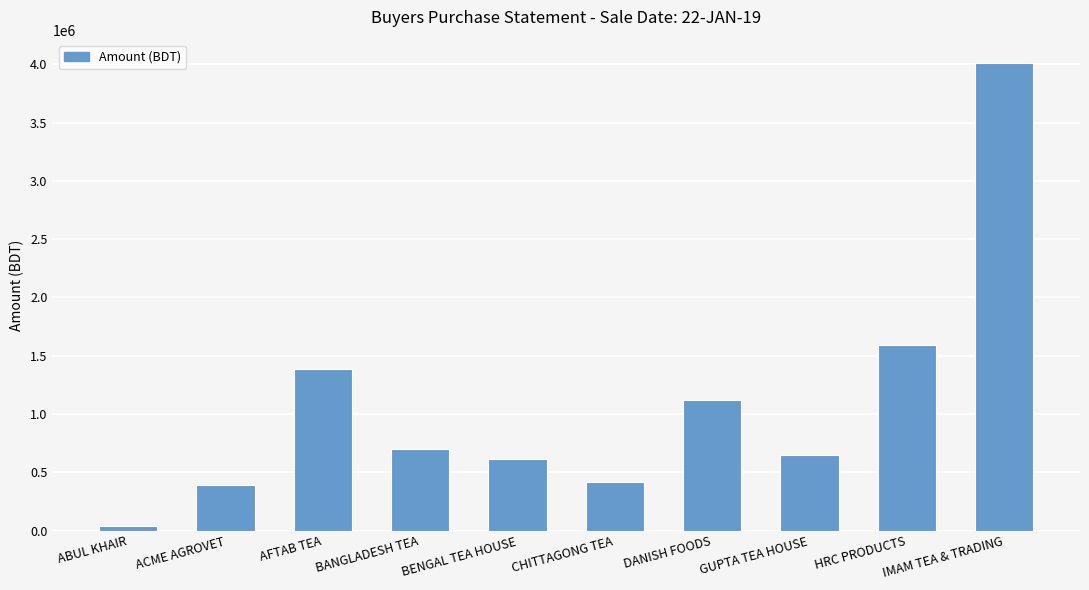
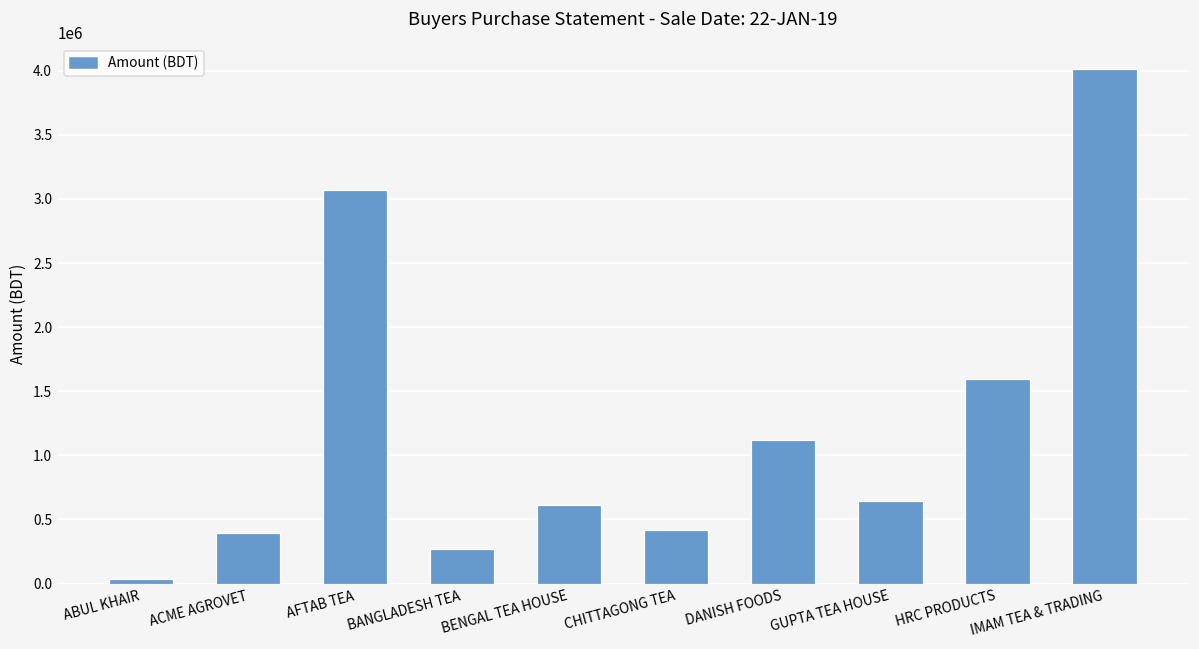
AFTAB TEA: 1380000 -> 3070000
BANGLADESH TEA: 700000 -> 270000
